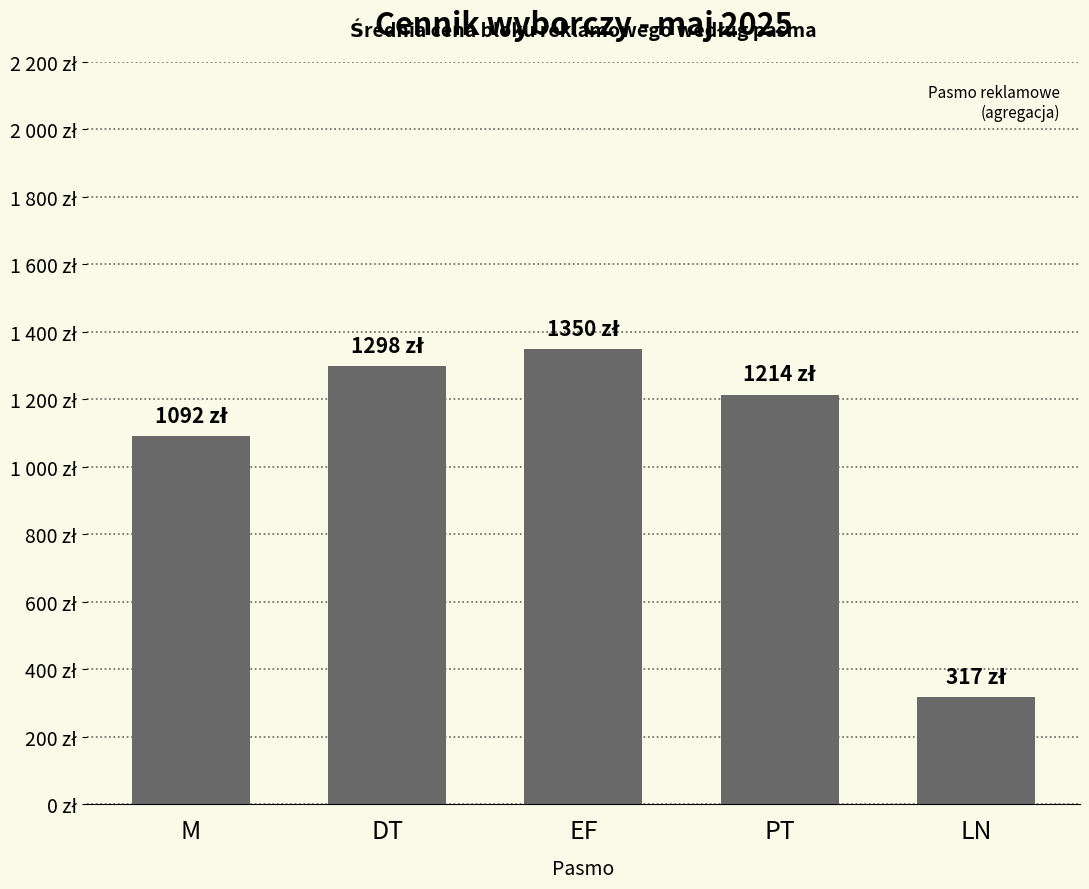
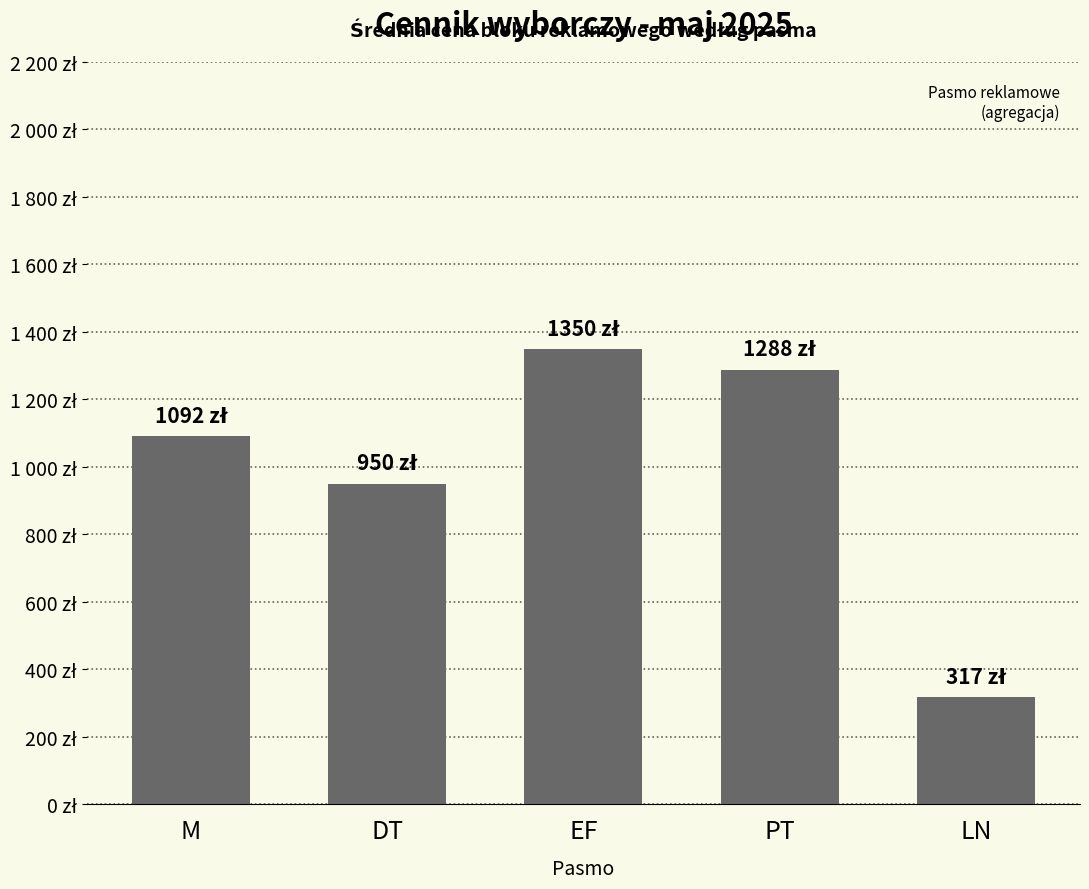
DT: 1298 -> 950
PT: 1214 -> 1288
